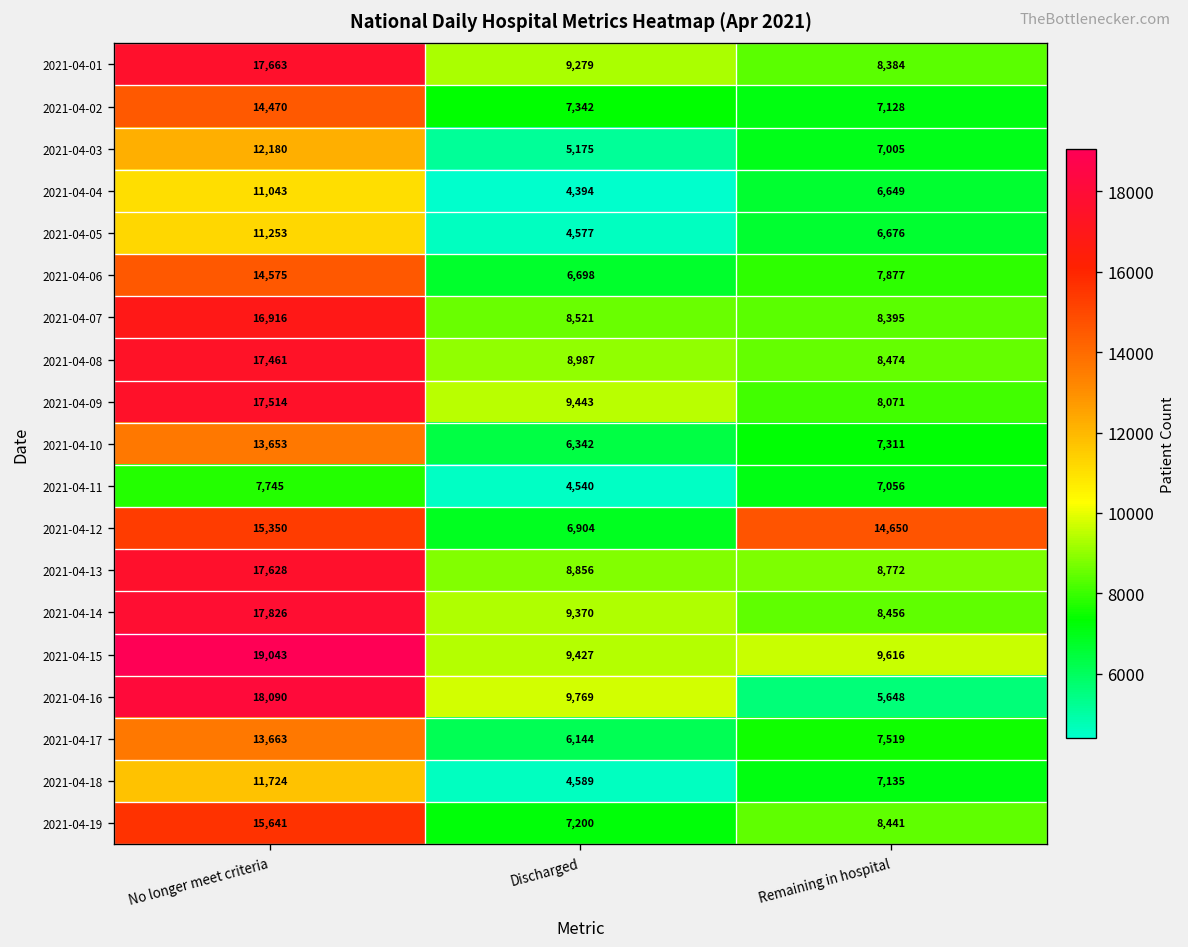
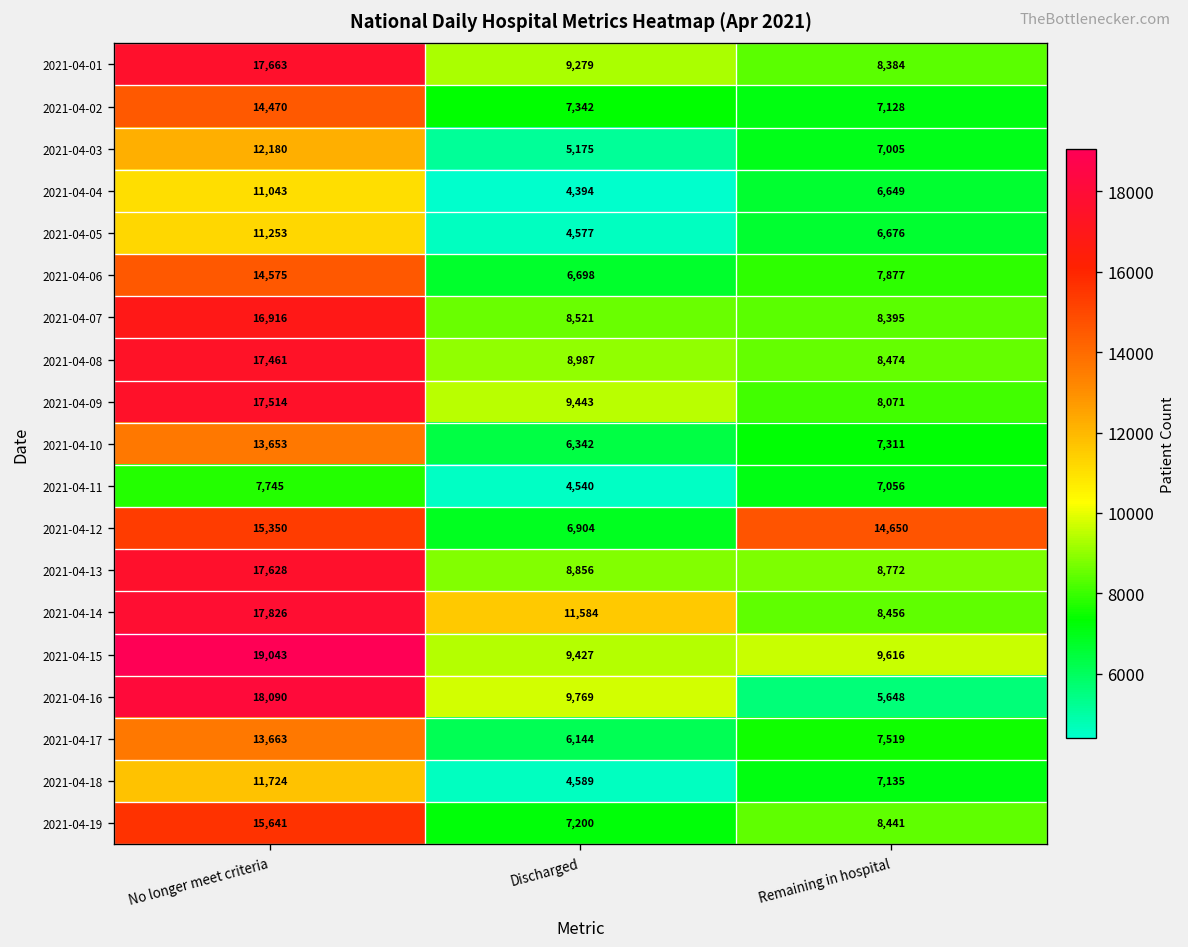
2021-04-14, Discharged: 9,370 -> 11,584
